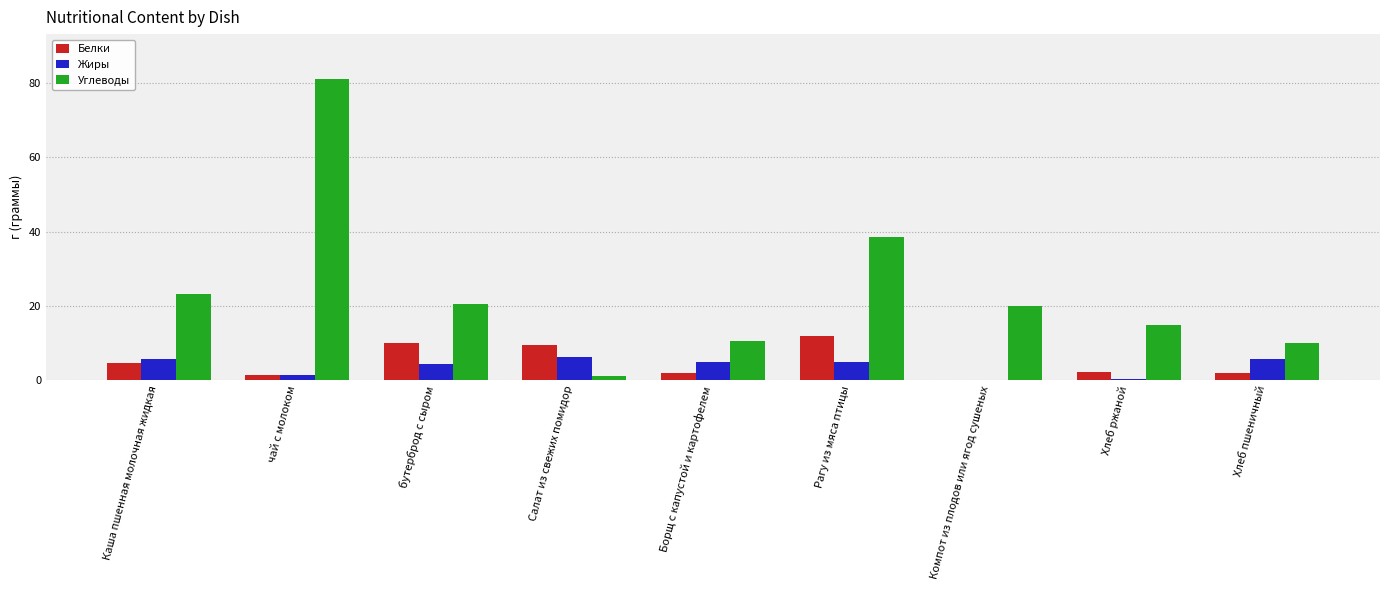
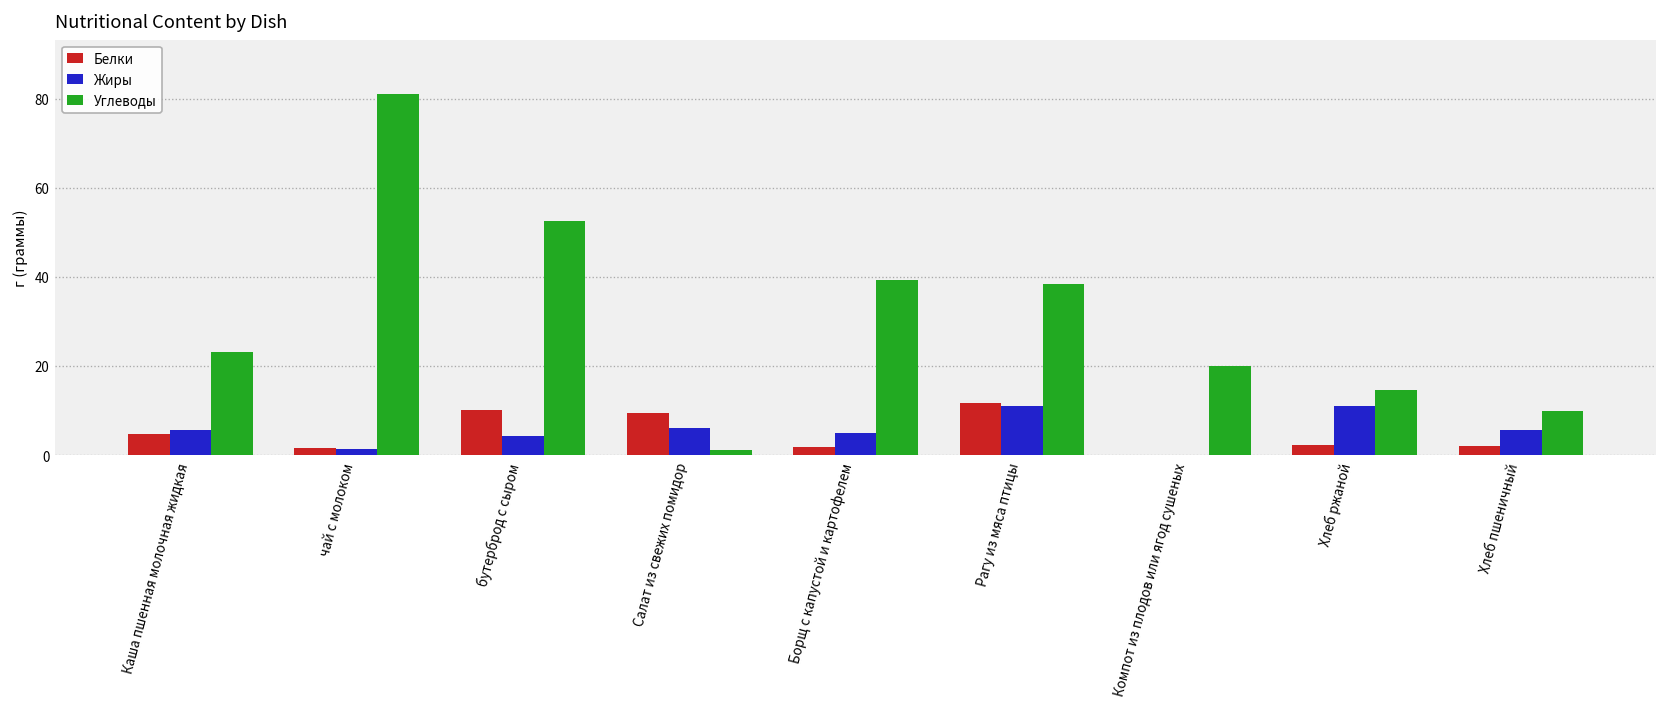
Углеводы, бутерброд с сыром: 20 -> 53
Углеводы, Борщ с капустой и картофелем: 11 -> 39
Жиры, Рагу из мяса птицы: 5 -> 11
Жиры, Хлеб ржаной: 0 -> 11
